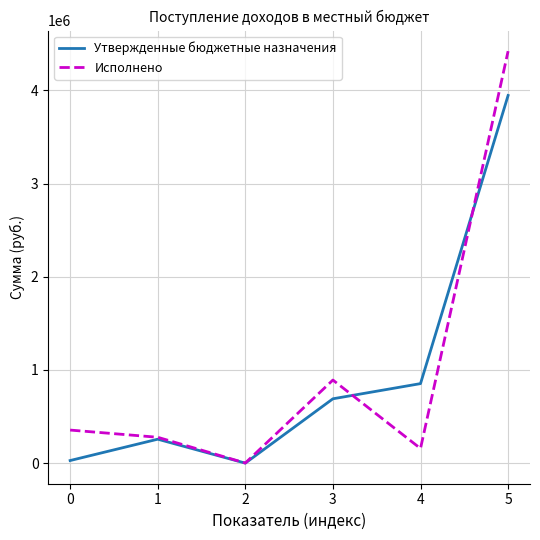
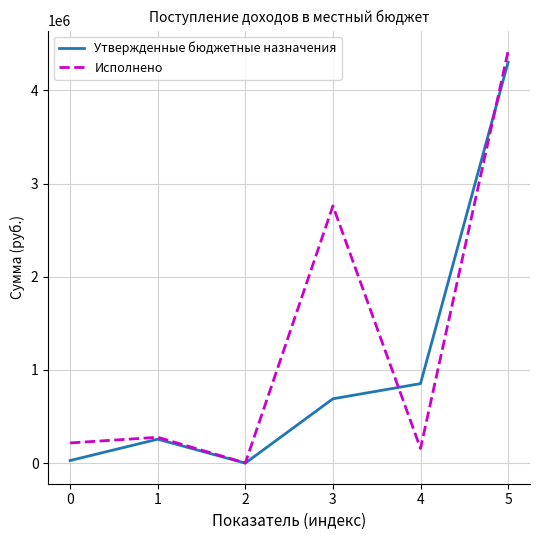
Исполнено, 0: 400000 -> 200000
Исполнено, 3: 900000 -> 2800000
Утвержденные бюджетные назначения, 5: 3900000 -> 4300000
